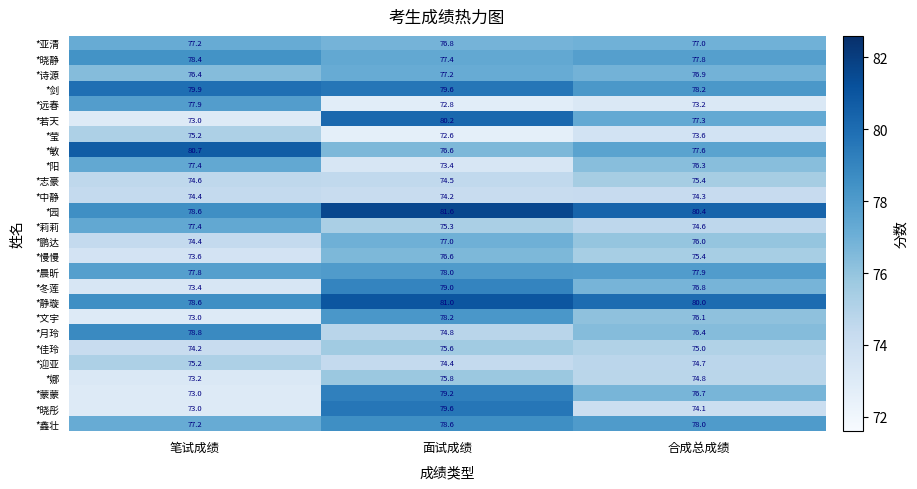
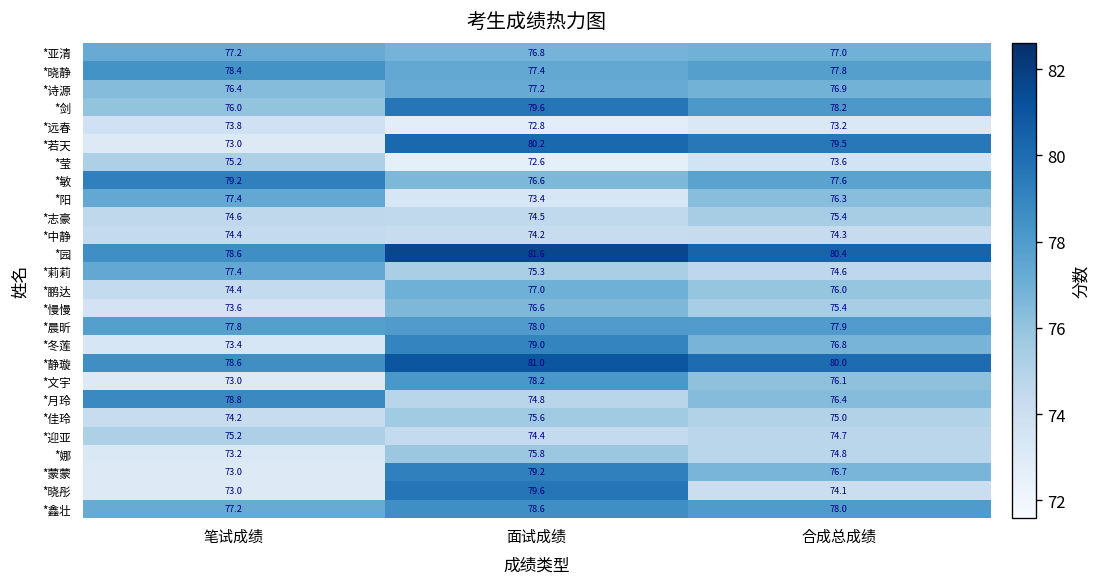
*剑, 笔试成绩: 79.9 -> 76.0
*远春, 笔试成绩: 77.9 -> 73.8
*若天, 合成总成绩: 77.3 -> 79.5
*敏, 笔试成绩: 80.7 -> 79.2
